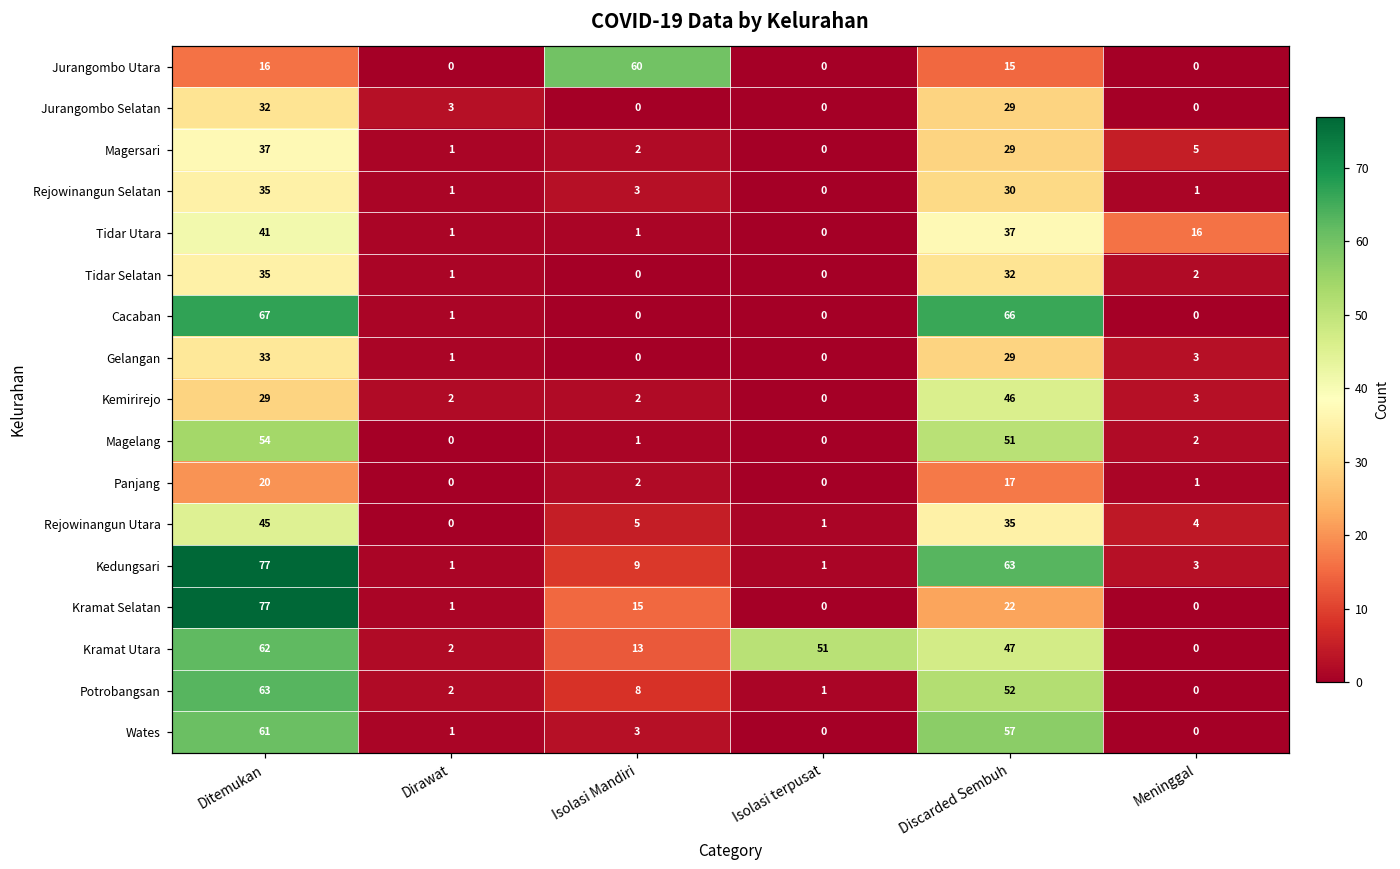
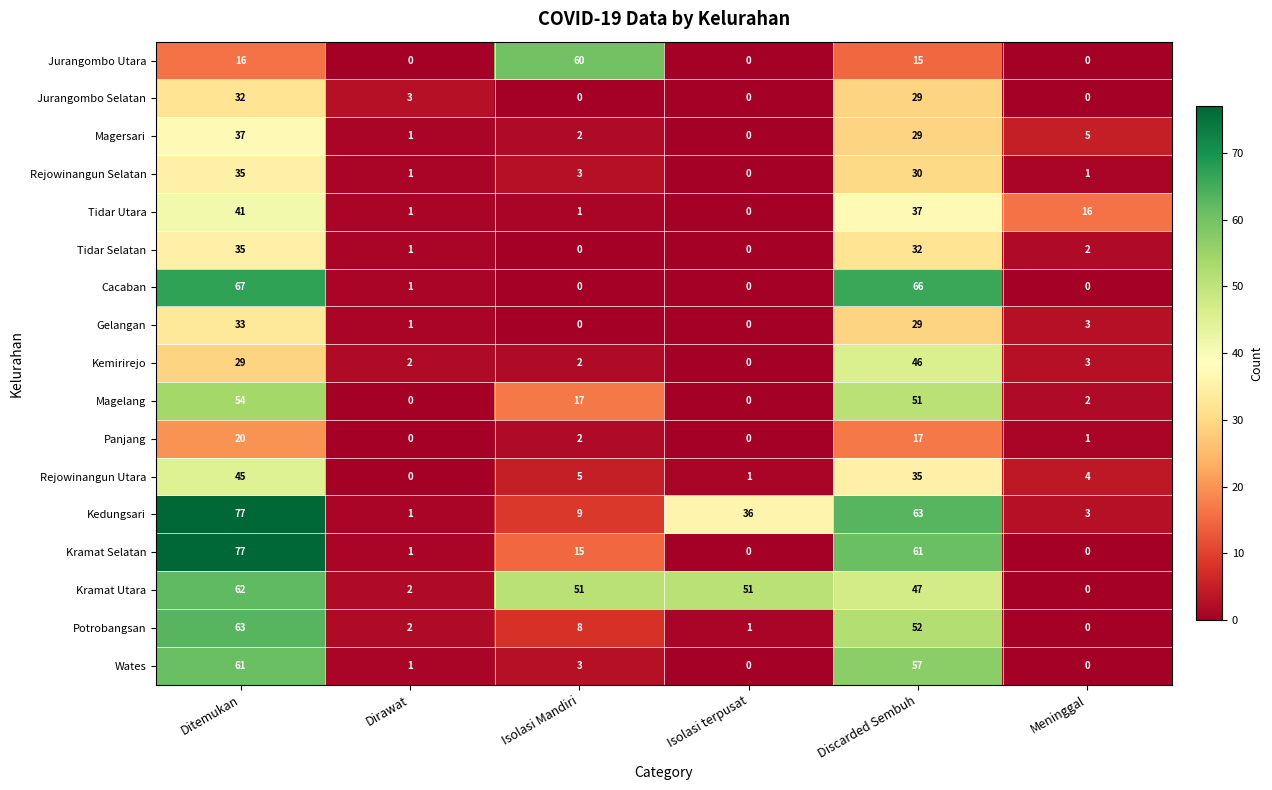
Magelang, Isolasi Mandiri: 1 -> 17
Kedungsari, Isolasi terpusat: 1 -> 36
Kramat Selatan, Discarded Sembuh: 22 -> 61
Kramat Utara, Isolasi Mandiri: 13 -> 51
